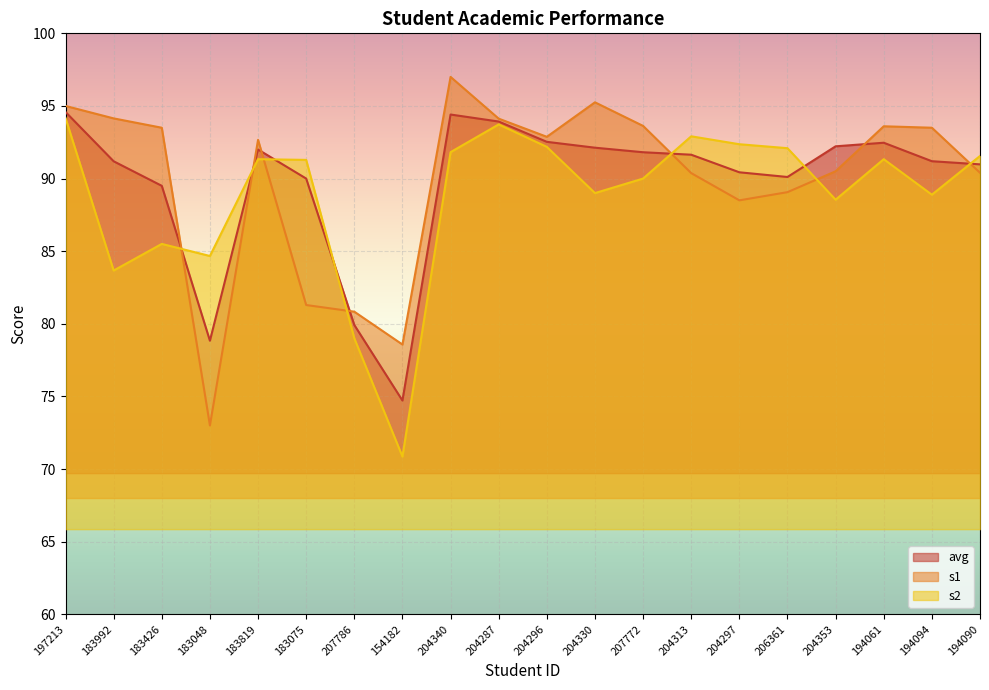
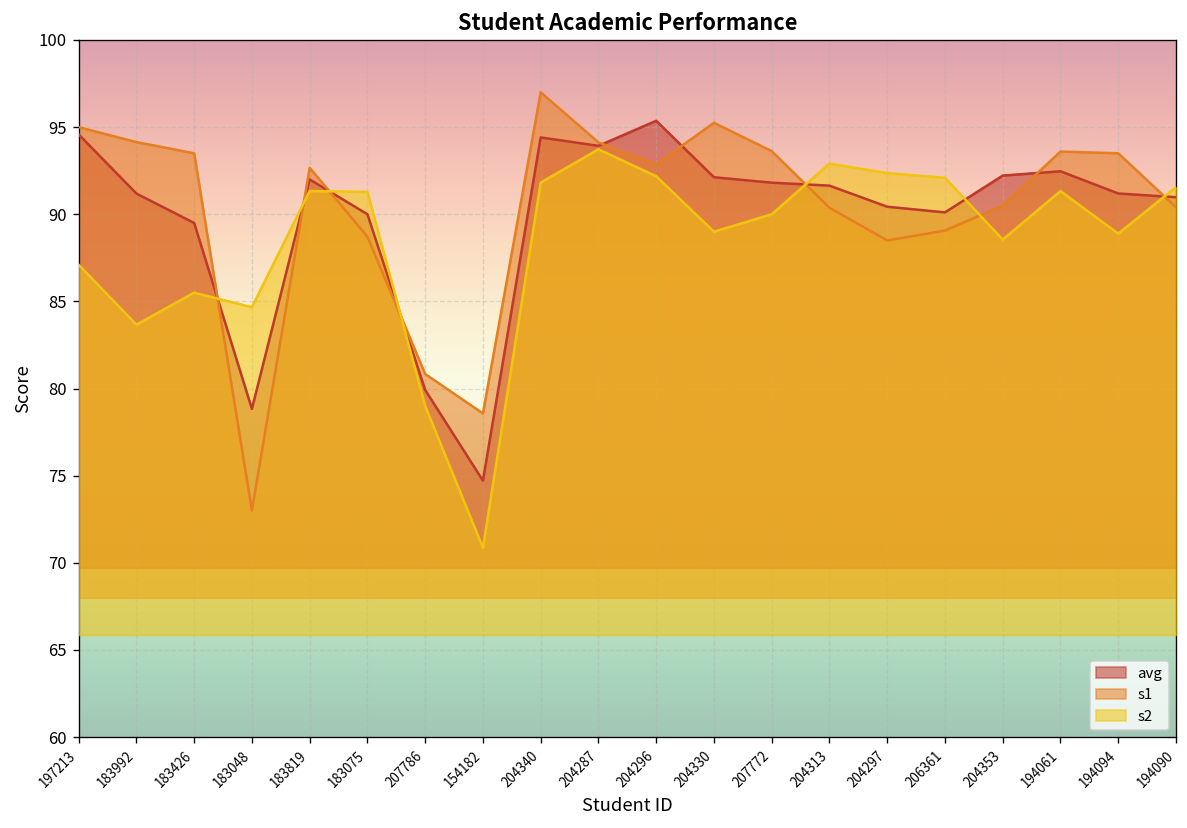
s2, 197213: 94.2 -> 87.1
s1, 183075: 81.3 -> 88.7
avg, 204296: 92.5 -> 95.4
